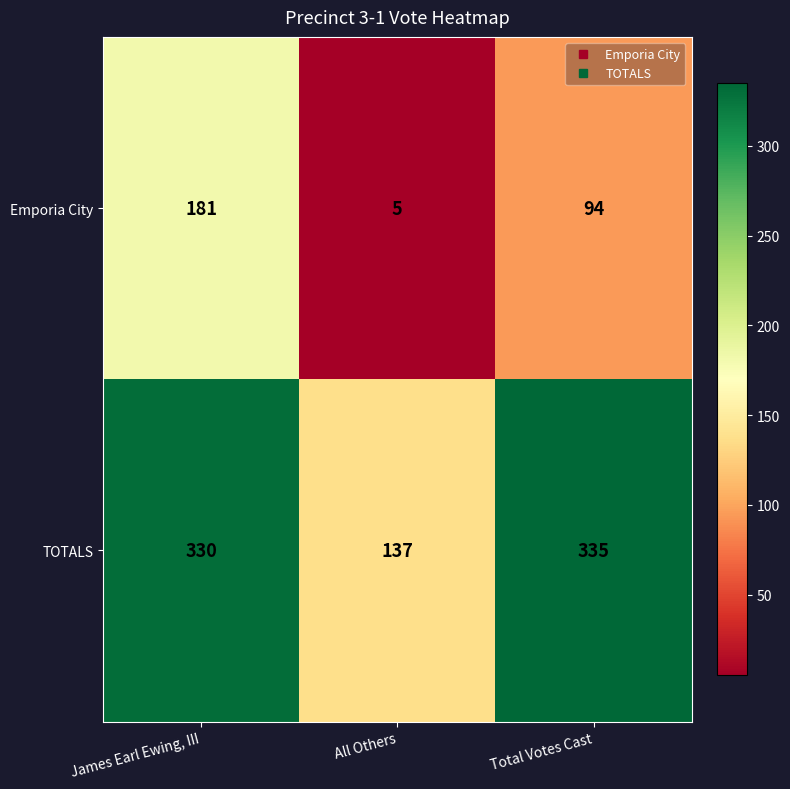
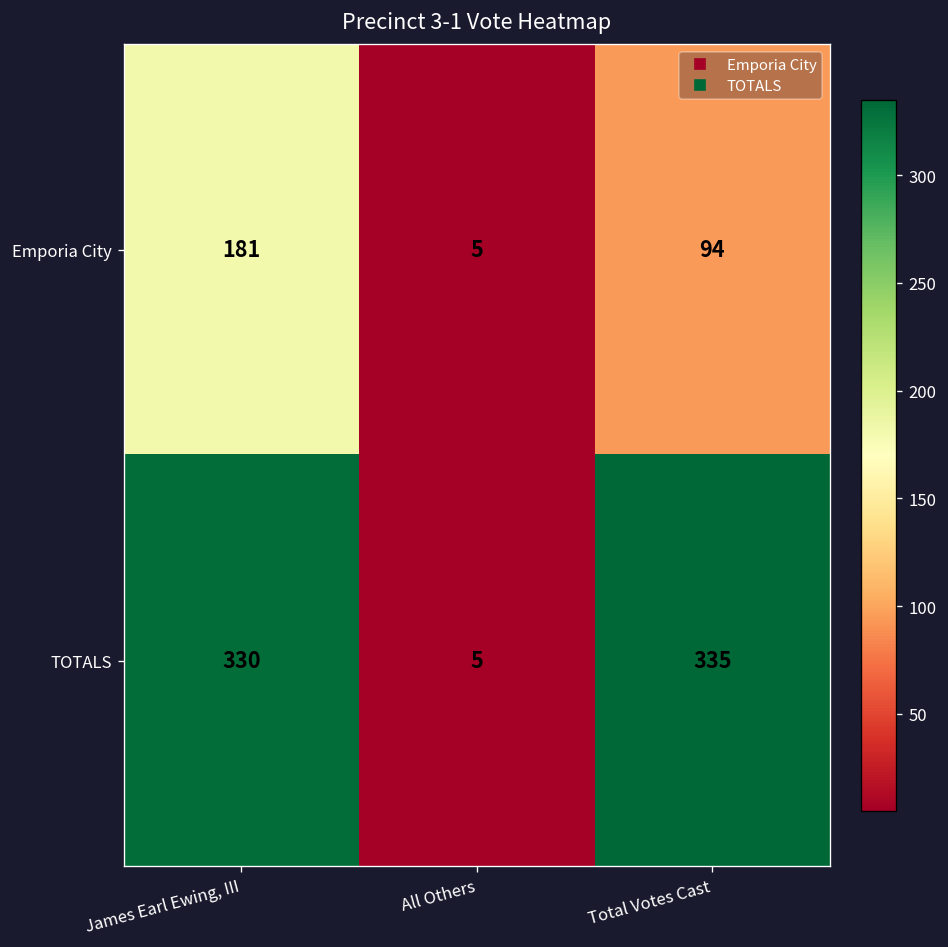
TOTALS, All Others: 137 -> 5
